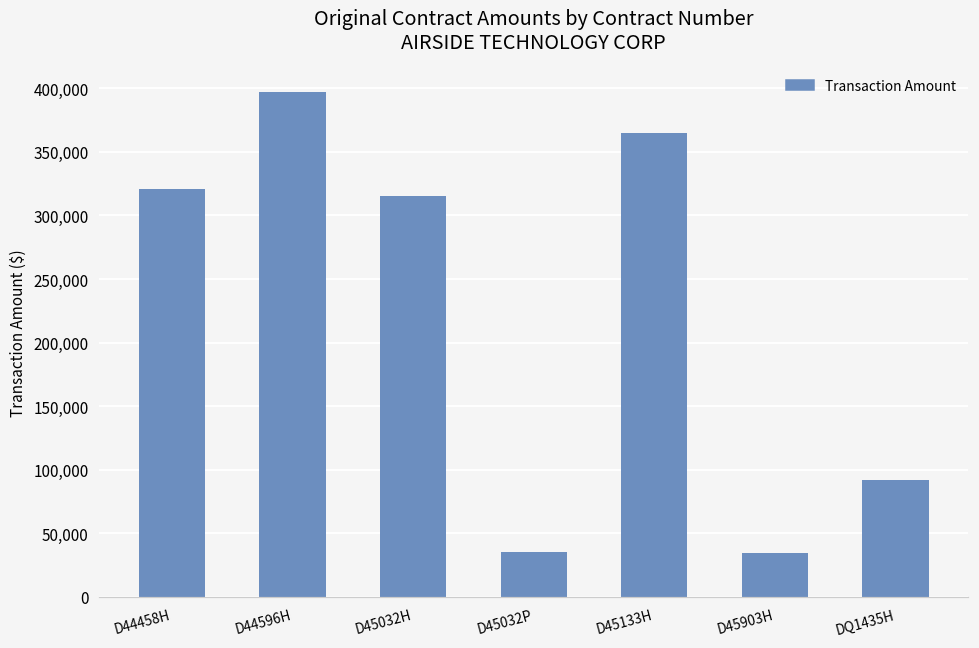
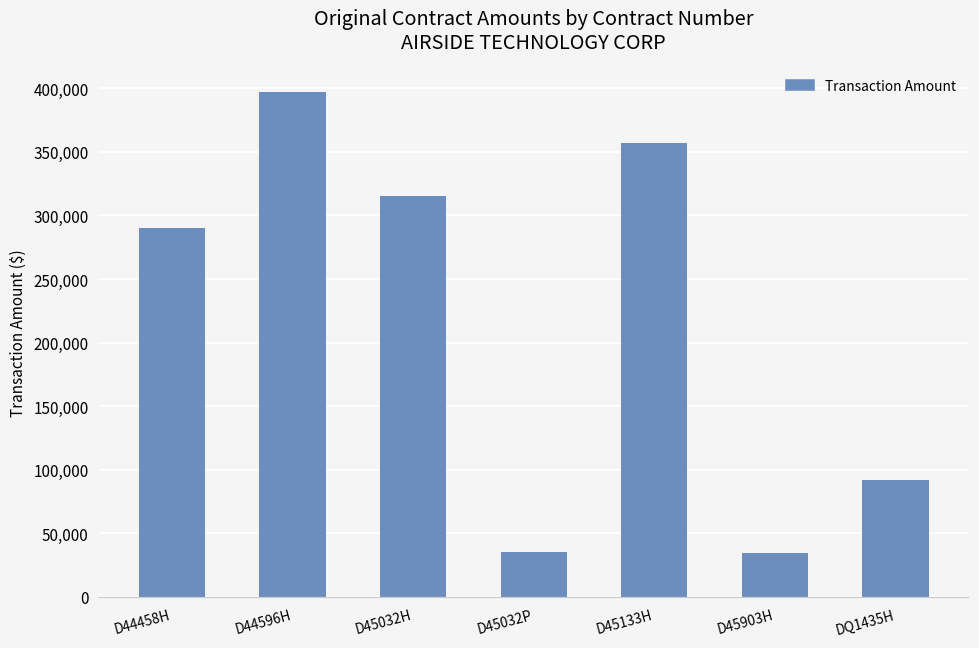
D44458H: 321,000 -> 290,000
D45133H: 365,000 -> 357,000
